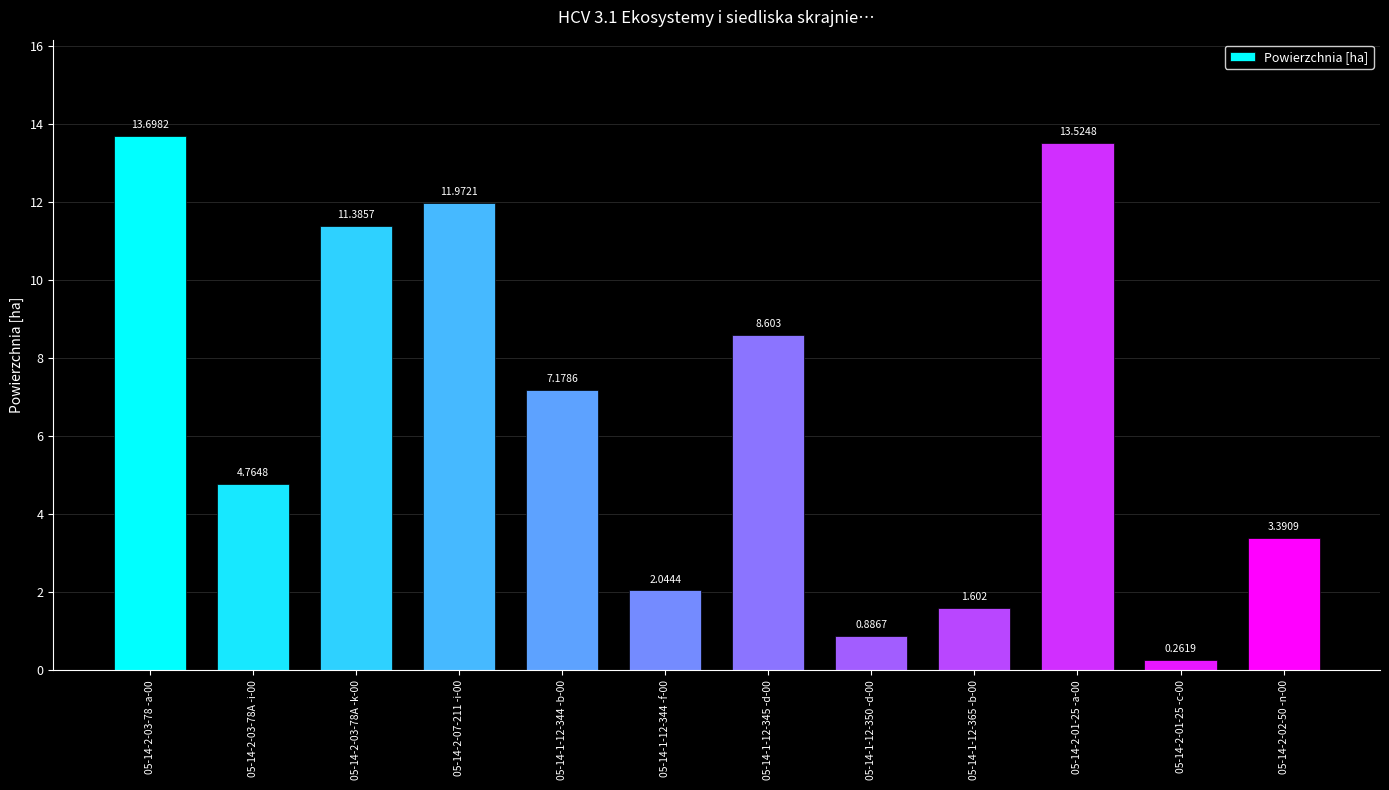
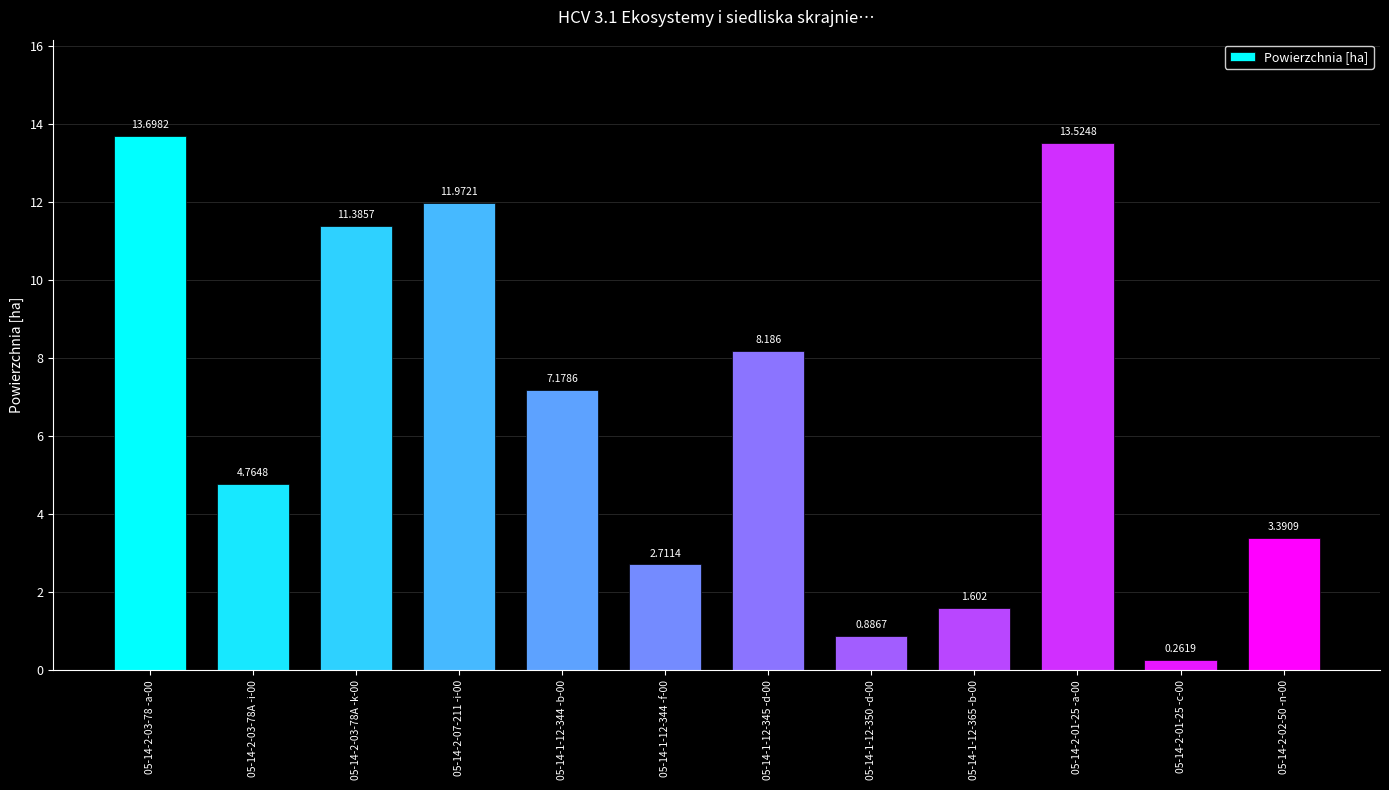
05-14-1-12-344 -f-00: 2.0444 -> 2.7114
05-14-1-12-345 -d-00: 8.603 -> 8.186
